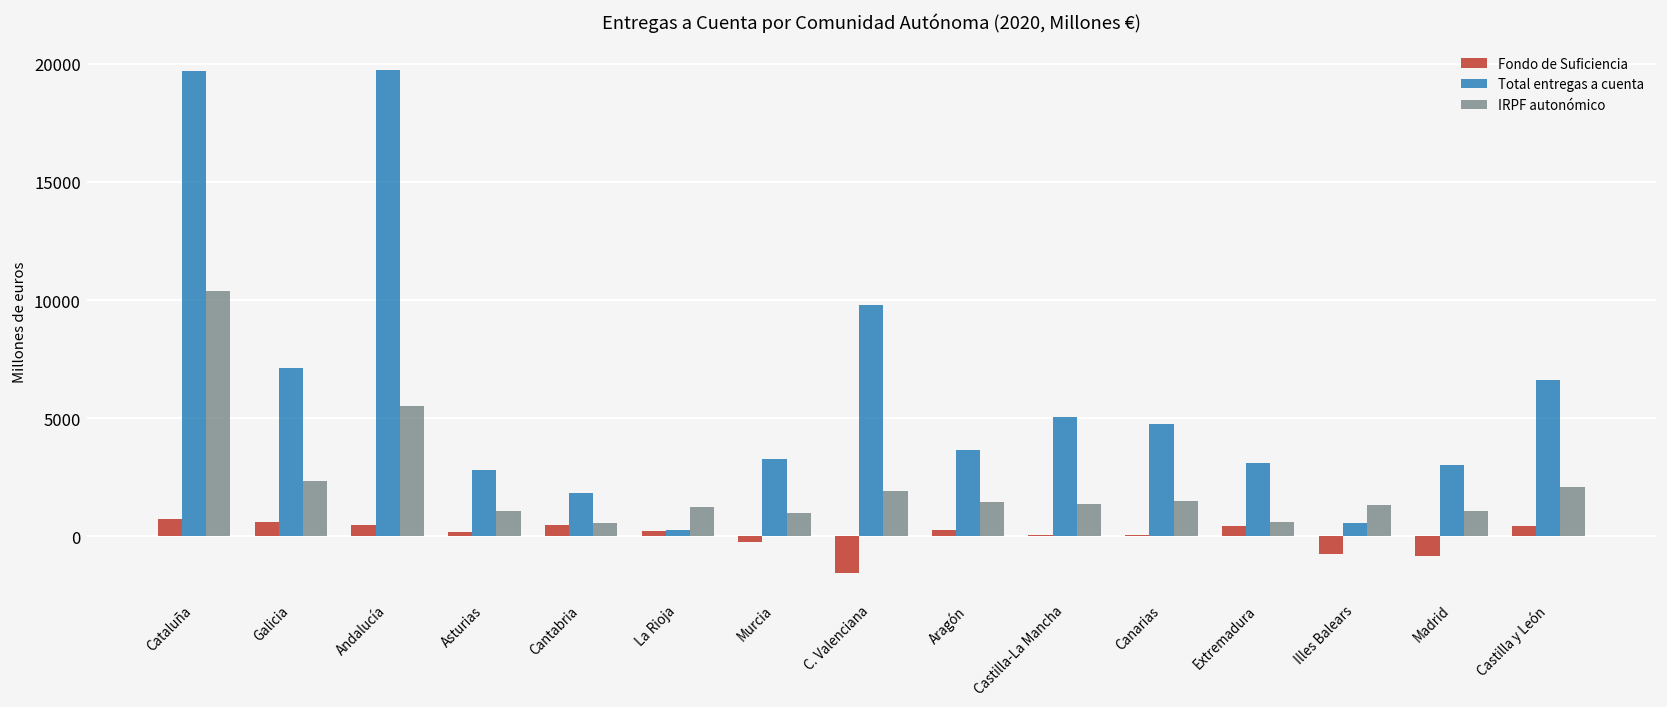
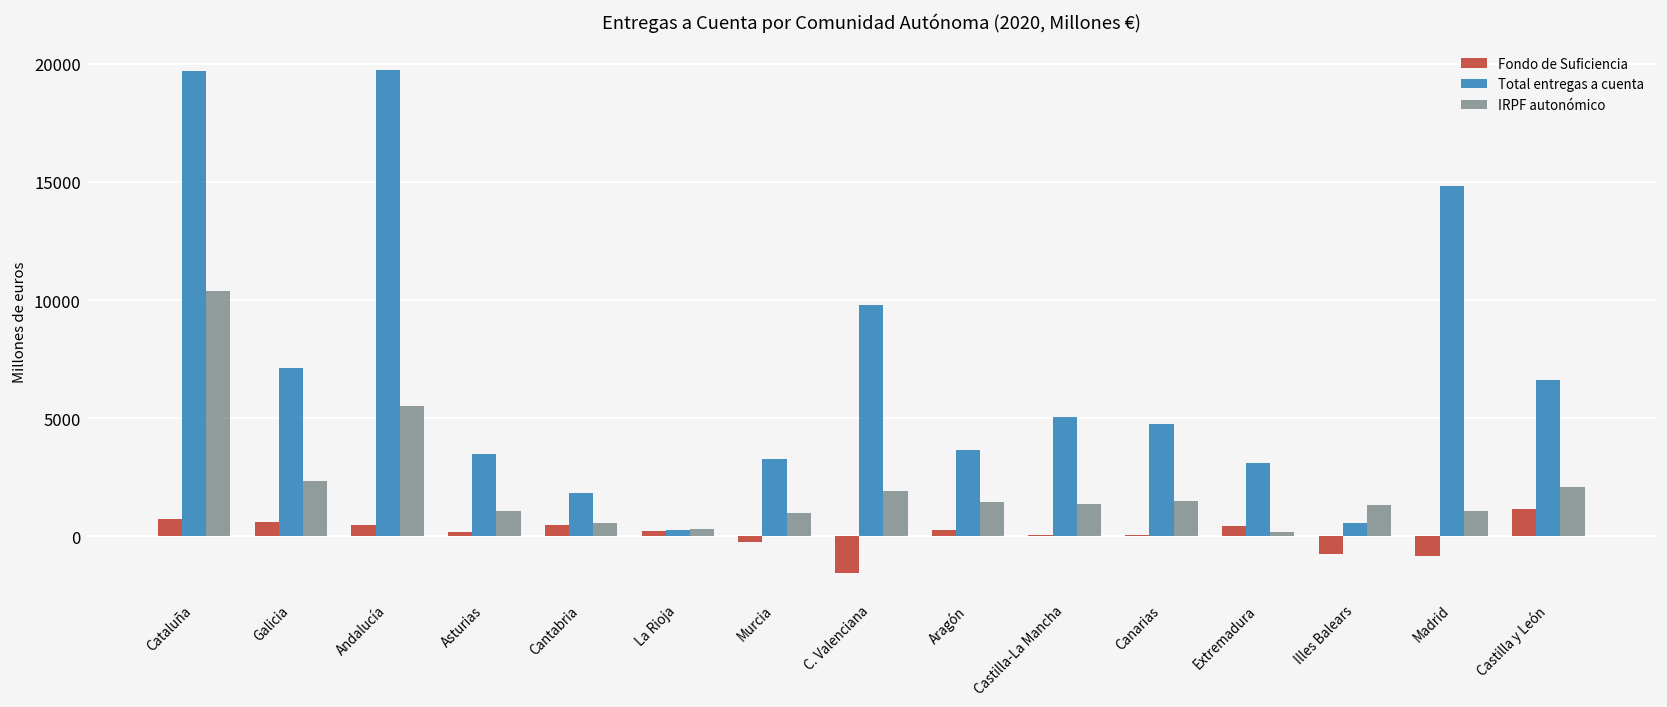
Total entregas a cuenta, Asturias: 2800 -> 3500
IRPF autonómico, La Rioja: 1300 -> 300
IRPF autonómico, Extremadura: 600 -> 200
Total entregas a cuenta, Madrid: 3000 -> 14800
Fondo de Suficiencia, Castilla y León: 400 -> 1200
